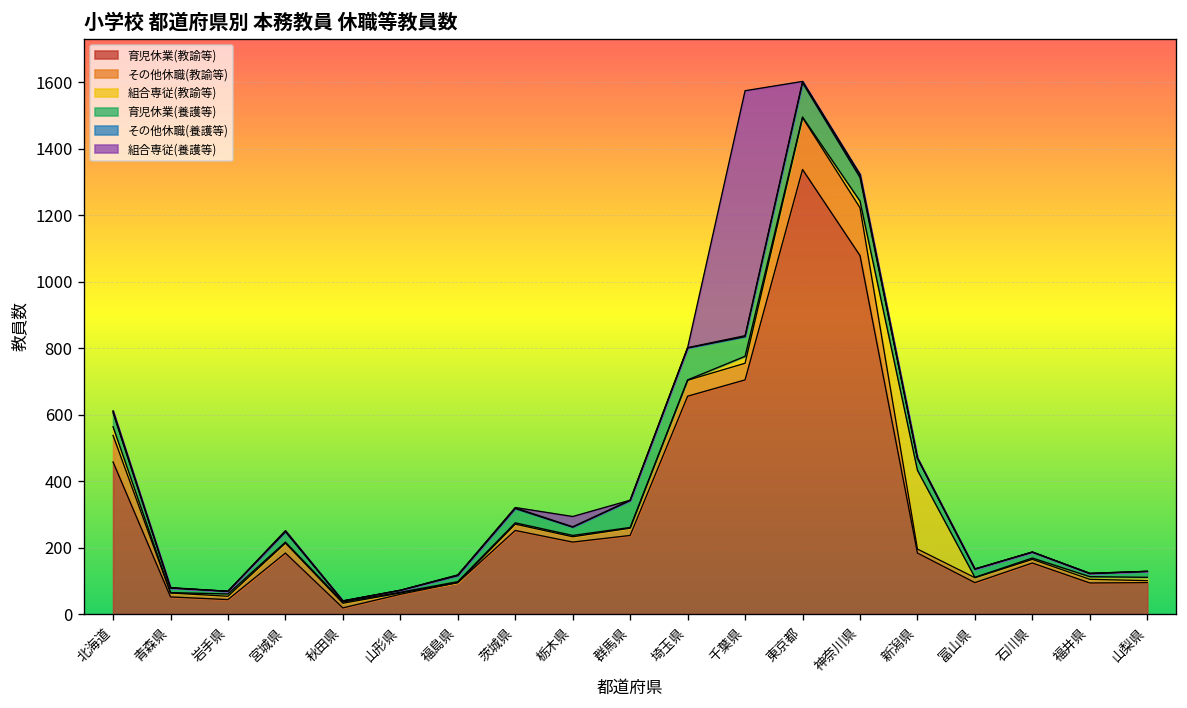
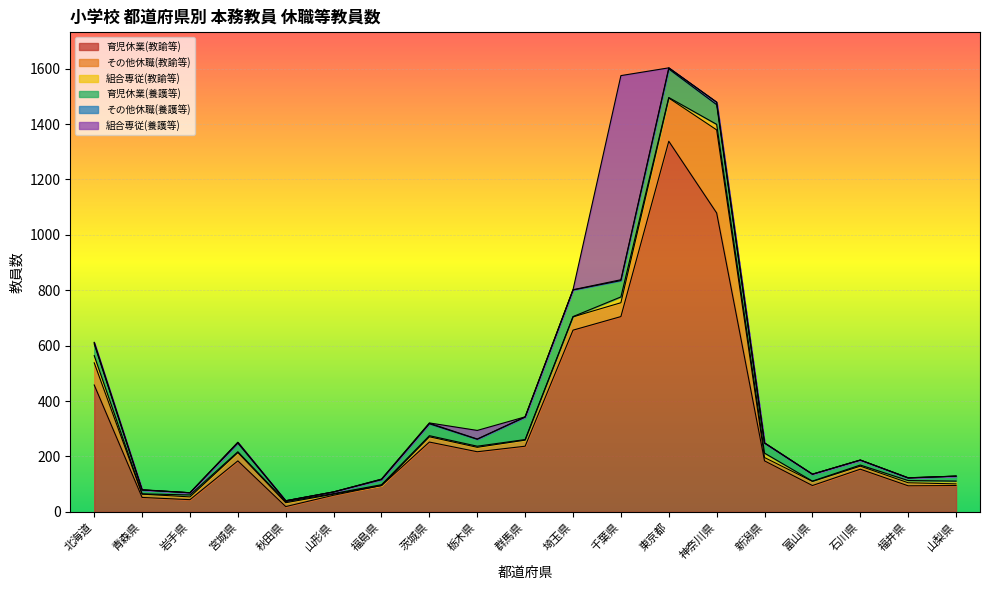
その他休職(教諭等), 神奈川県: 140 -> 300
組合専従(教諭等), 新潟県: 240 -> 20
